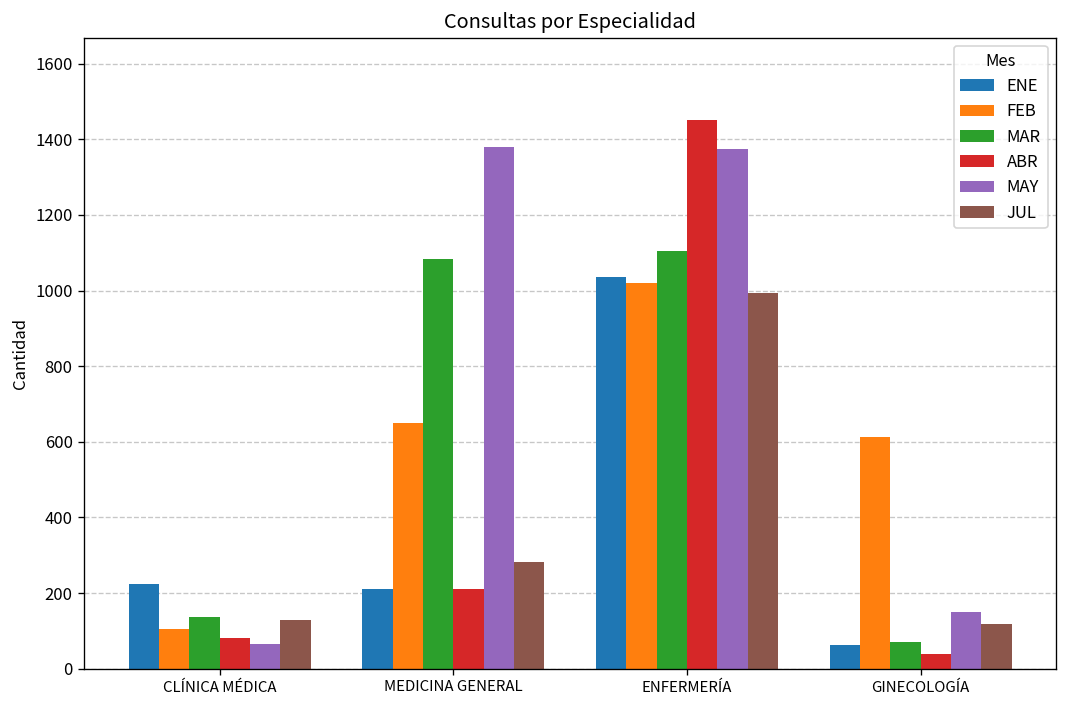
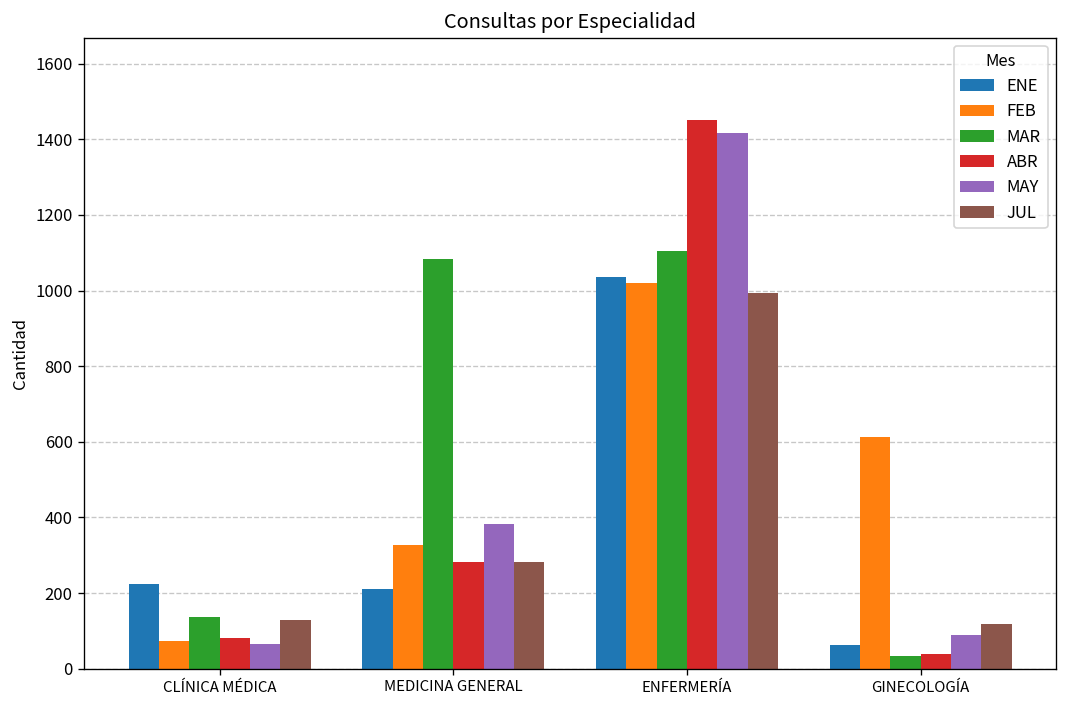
FEB, CLÍNICA MÉDICA: 100 -> 70
FEB, MEDICINA GENERAL: 650 -> 330
ABR, MEDICINA GENERAL: 210 -> 280
MAY, MEDICINA GENERAL: 1380 -> 380
MAY, ENFERMERÍA: 1370 -> 1420
MAR, GINECOLOGÍA: 70 -> 30
MAY, GINECOLOGÍA: 150 -> 90
